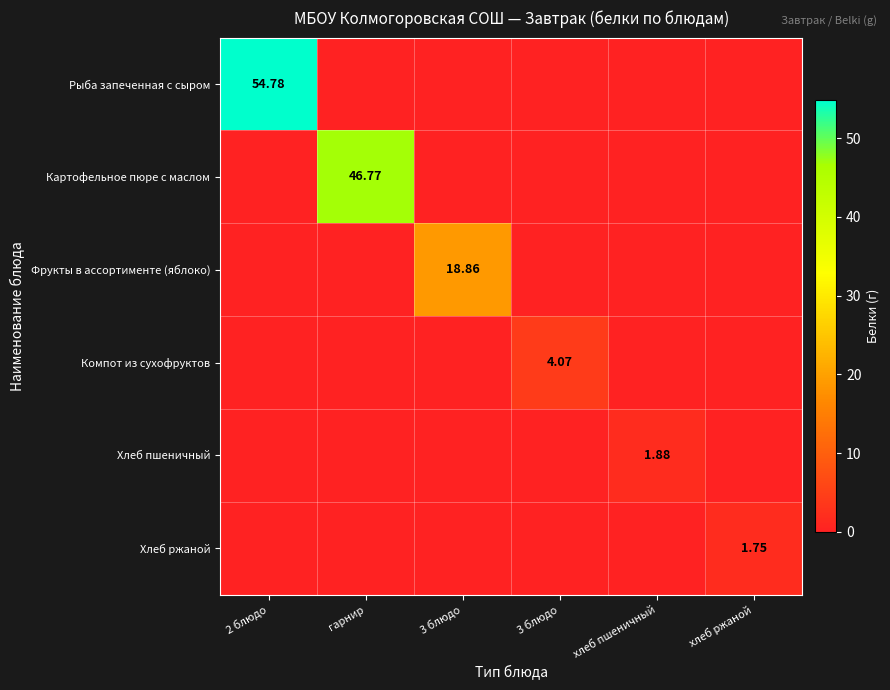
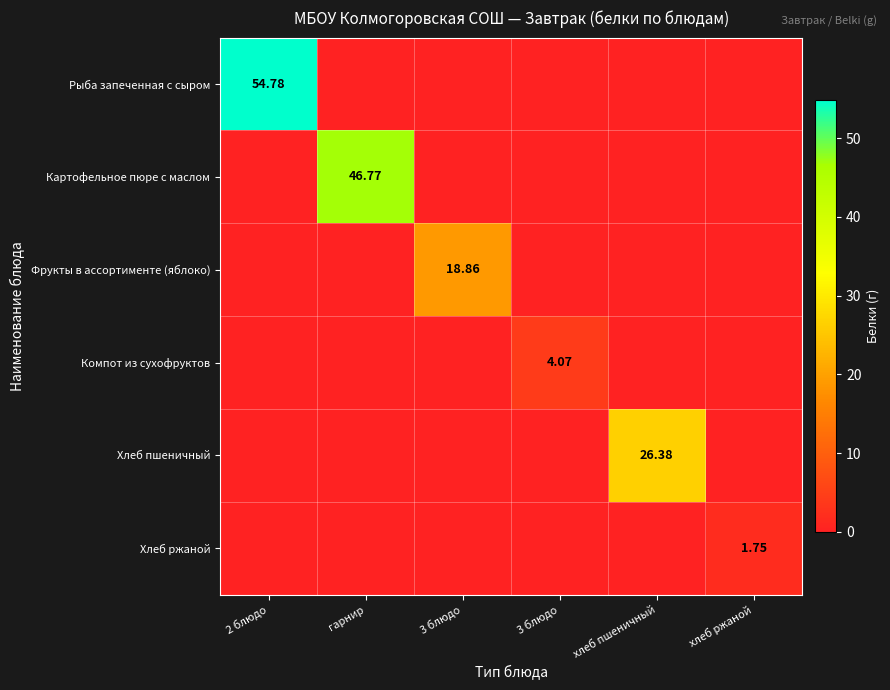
Хлеб пшеничный, хлеб пшеничный: 1.88 -> 26.38
